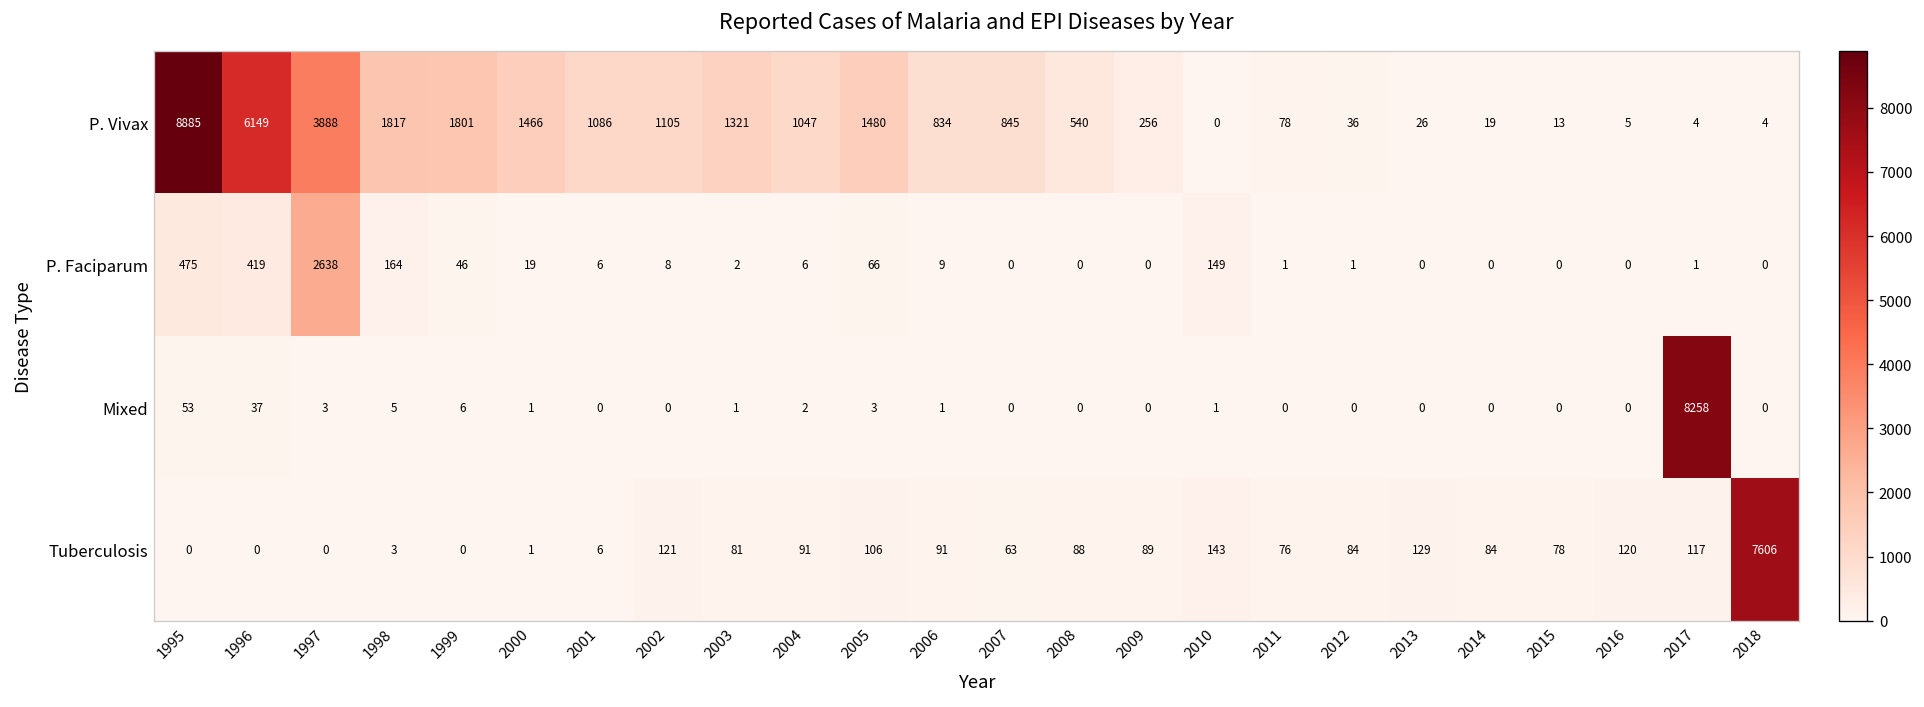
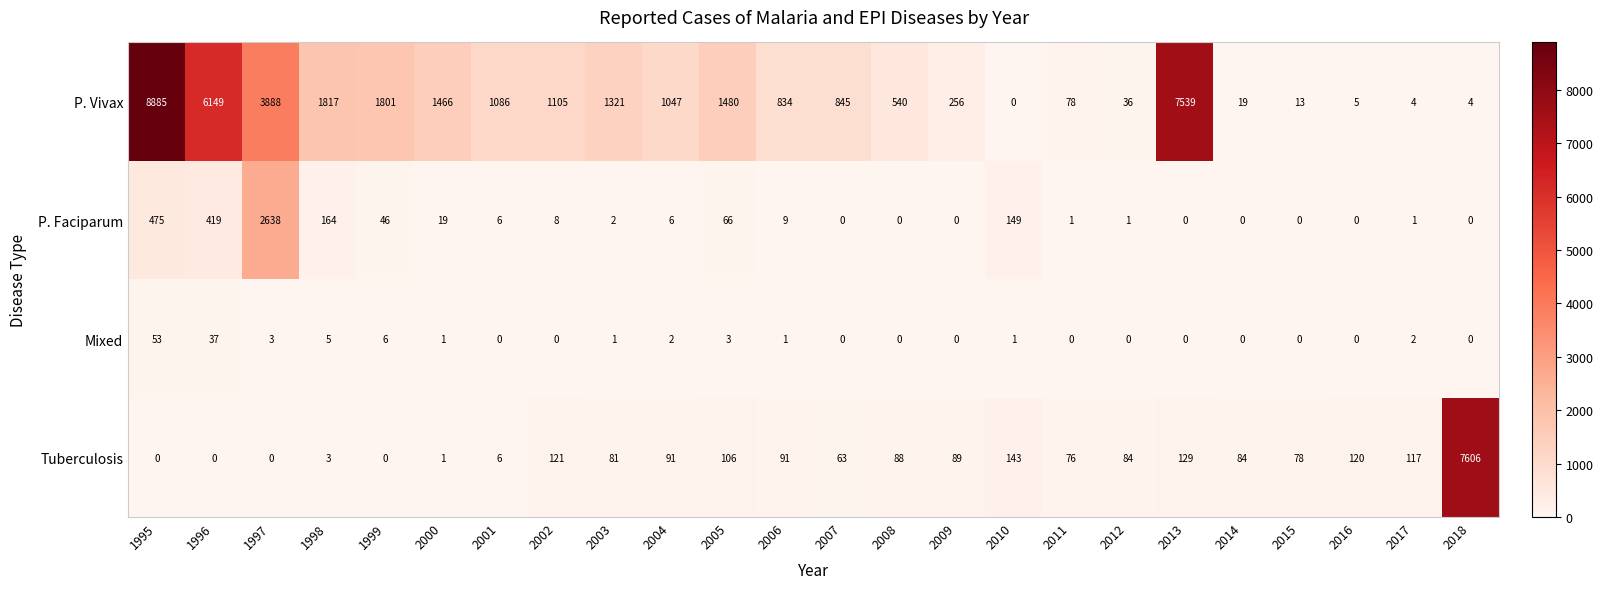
P. Vivax, 2013: 26 -> 7539
Mixed, 2017: 8258 -> 2
